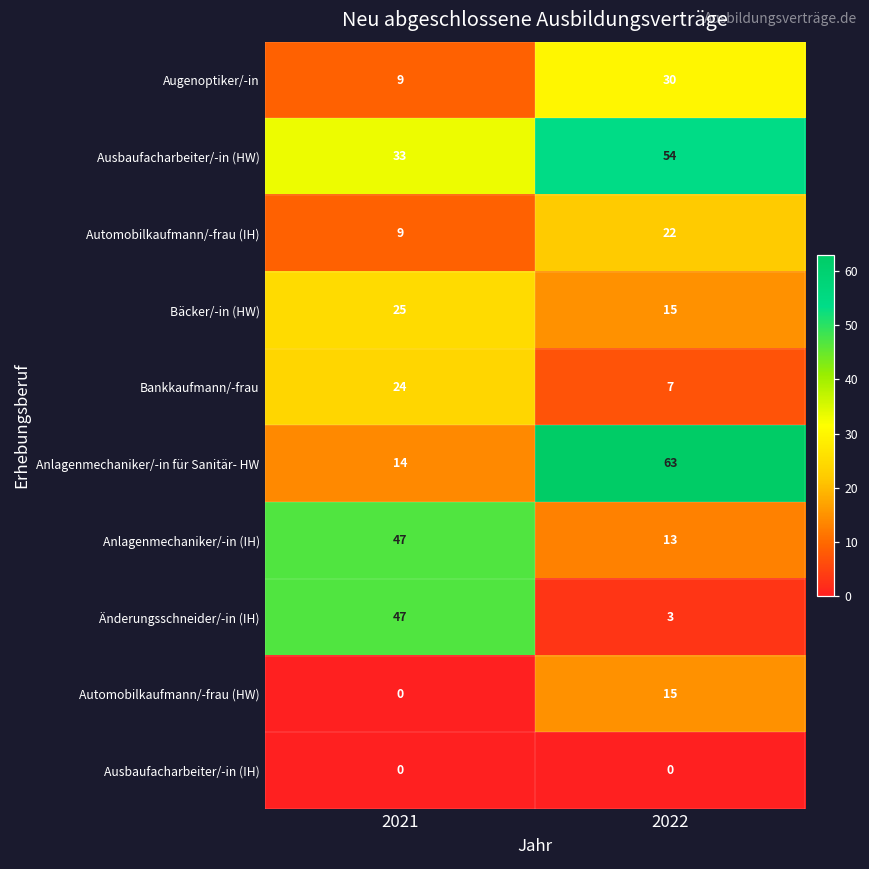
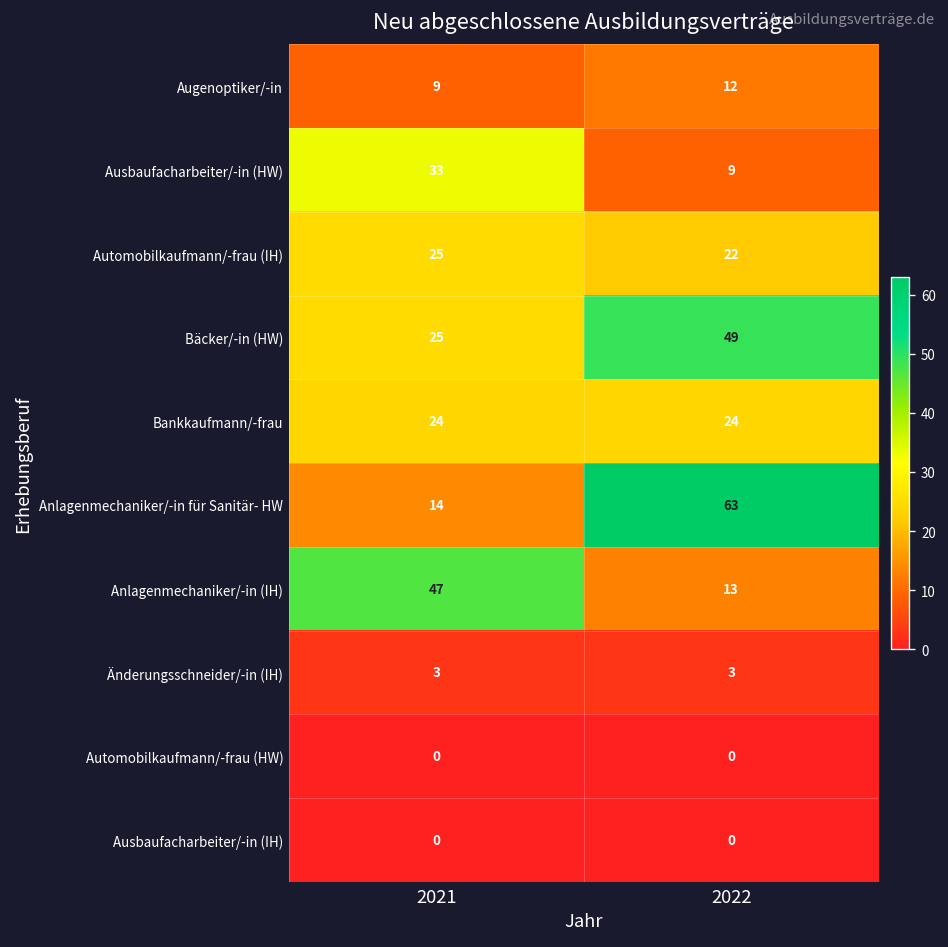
Augenoptiker/-in, 2022: 30 -> 12
Ausbaufacharbeiter/-in (HW), 2022: 54 -> 9
Automobilkaufmann/-frau (IH), 2021: 9 -> 25
Bäcker/-in (HW), 2022: 15 -> 49
Bankkaufmann/-frau, 2022: 7 -> 24
Änderungsschneider/-in (IH), 2021: 47 -> 3
Automobilkaufmann/-frau (HW), 2022: 15 -> 0
